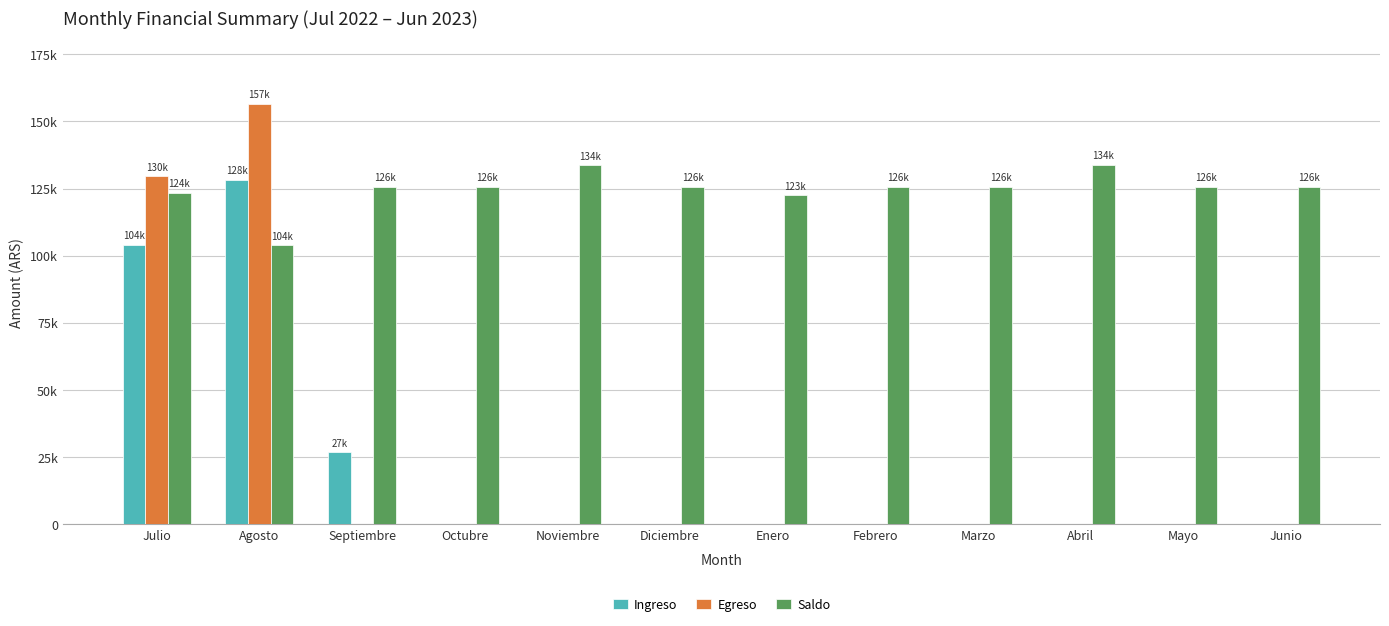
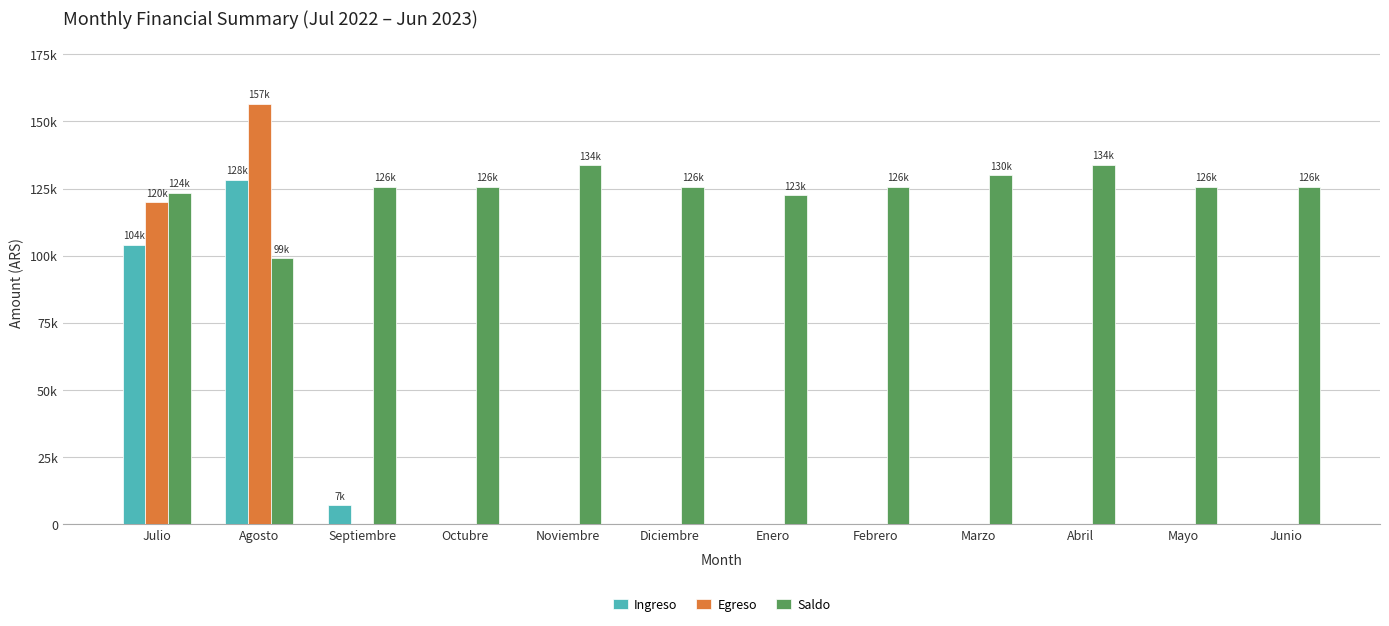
Egreso, Julio: 130k -> 120k
Saldo, Agosto: 104k -> 99k
Ingreso, Septiembre: 27k -> 7k
Saldo, Marzo: 126k -> 130k
